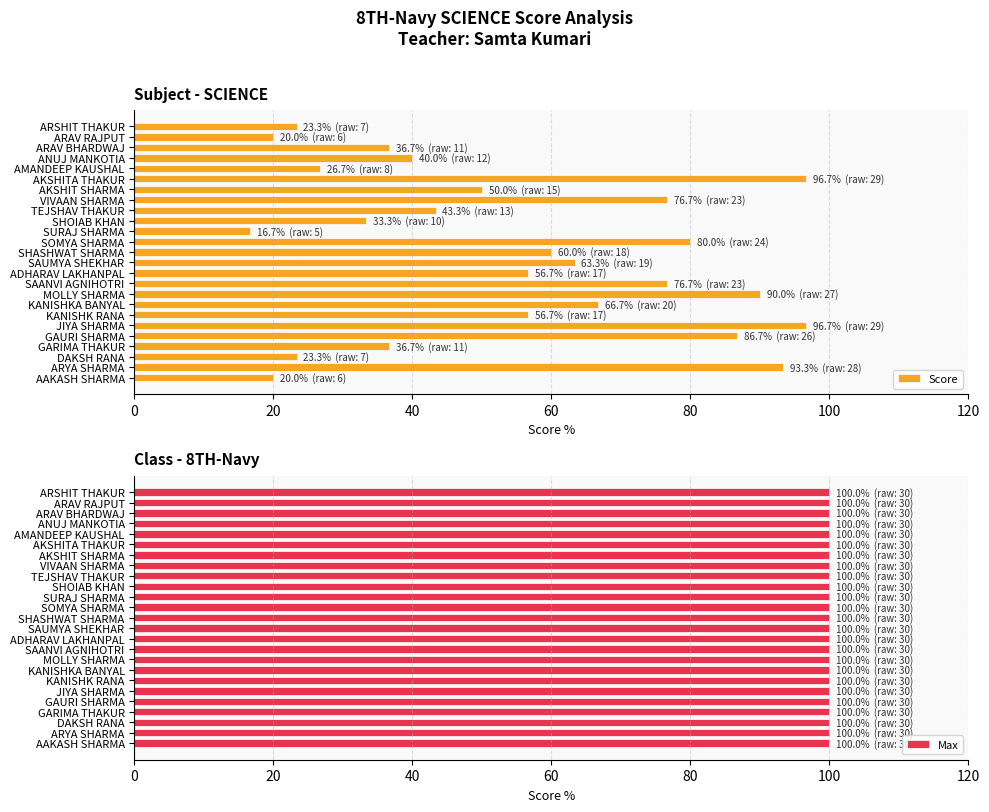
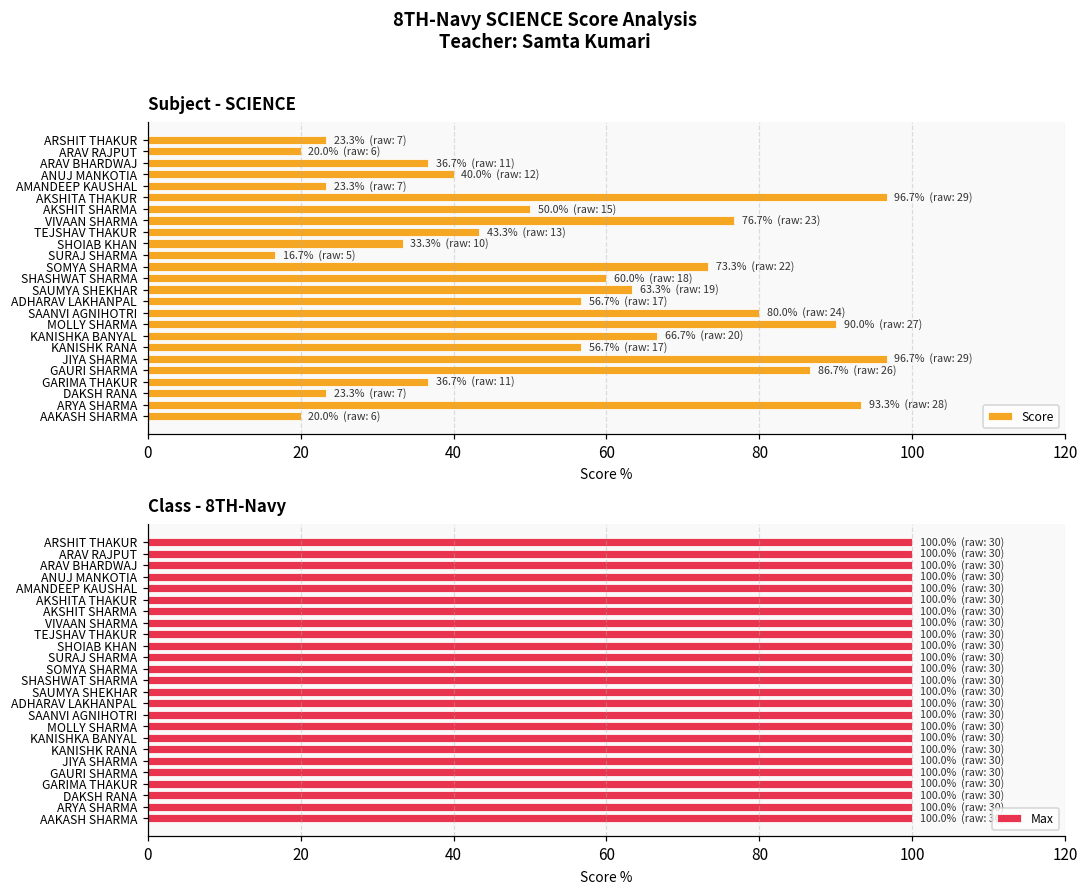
Subject - SCIENCE, AMANDEEP KAUSHAL: 26.7% (raw: 8) -> 23.3% (raw: 7)
Subject - SCIENCE, SOMYA SHARMA: 80.0% (raw: 24) -> 73.3% (raw: 22)
Subject - SCIENCE, SAANVI AGNIHOTRI: 76.7% (raw: 23) -> 80.0% (raw: 24)
